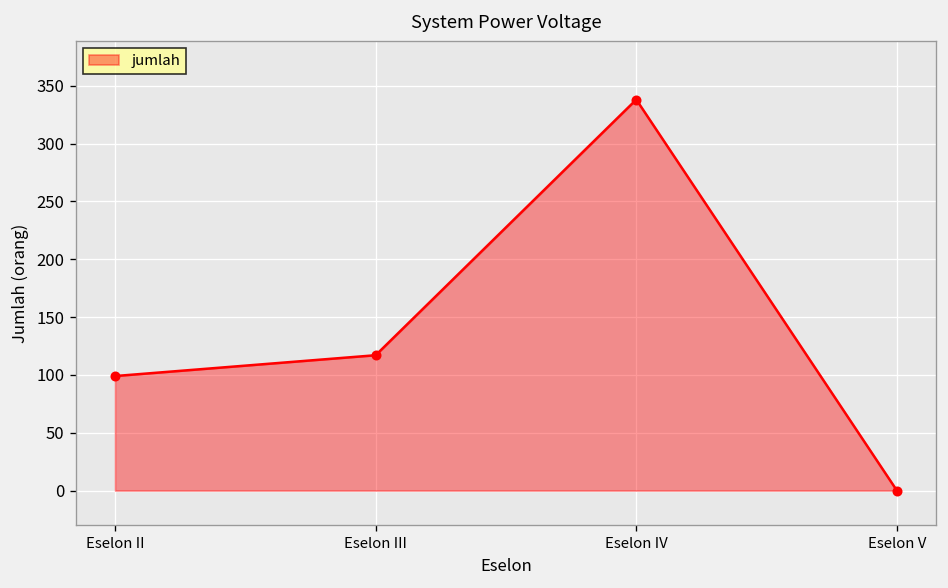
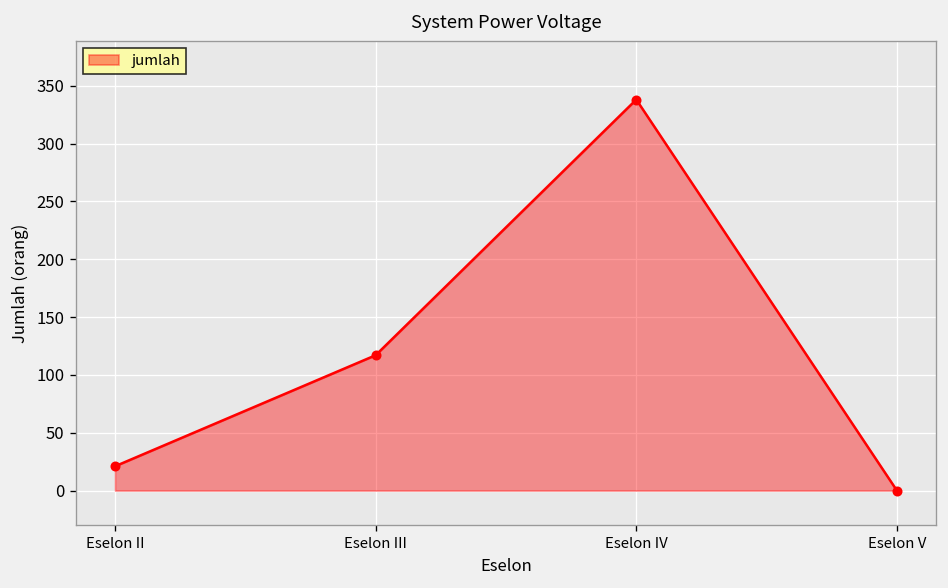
Eselon II: 100 -> 20
